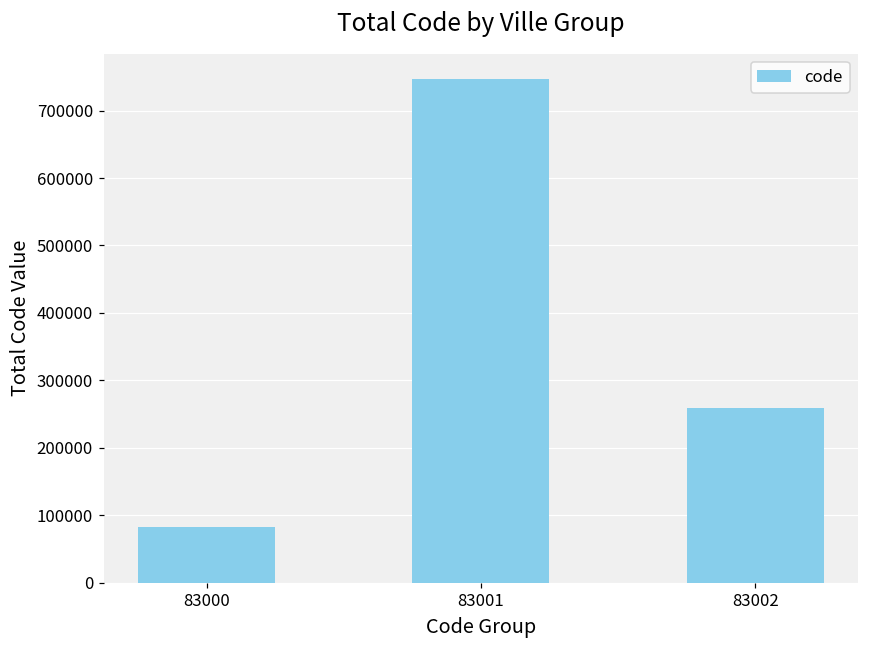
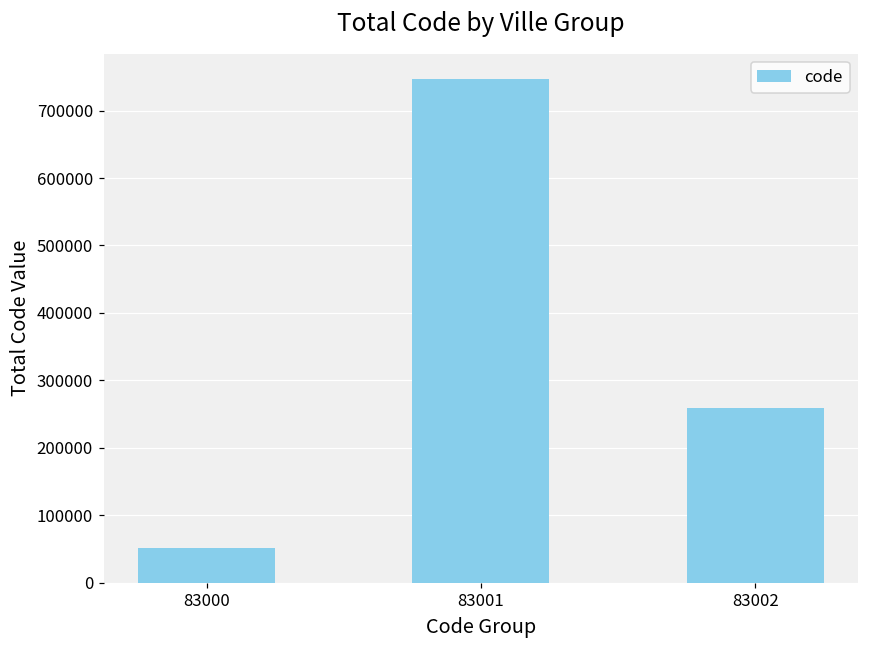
83000: 80000 -> 50000
